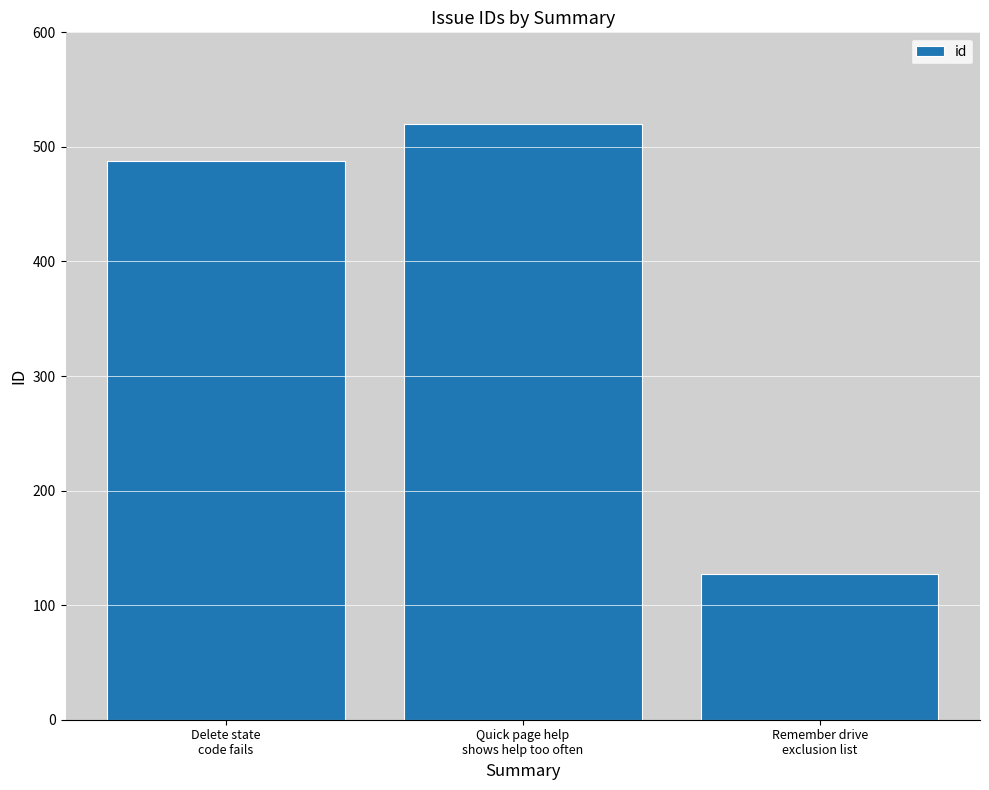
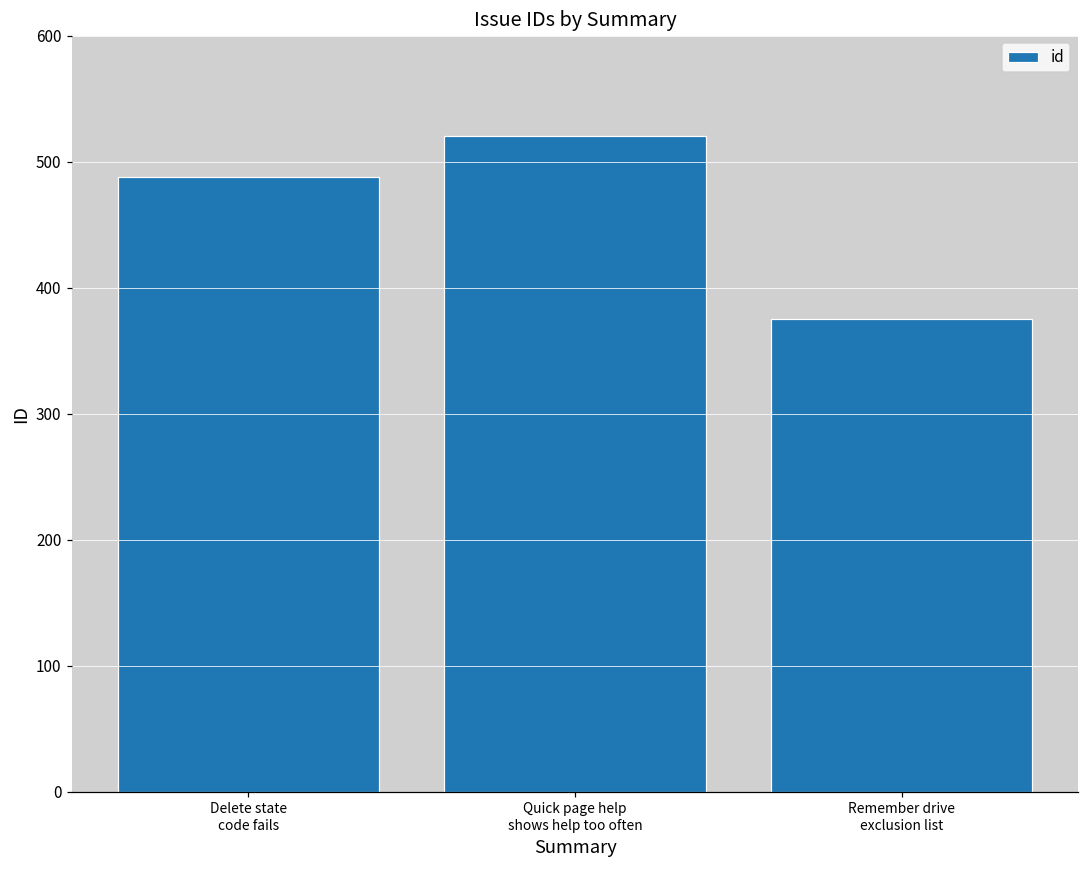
Remember drive exclusion list: 127 -> 375
